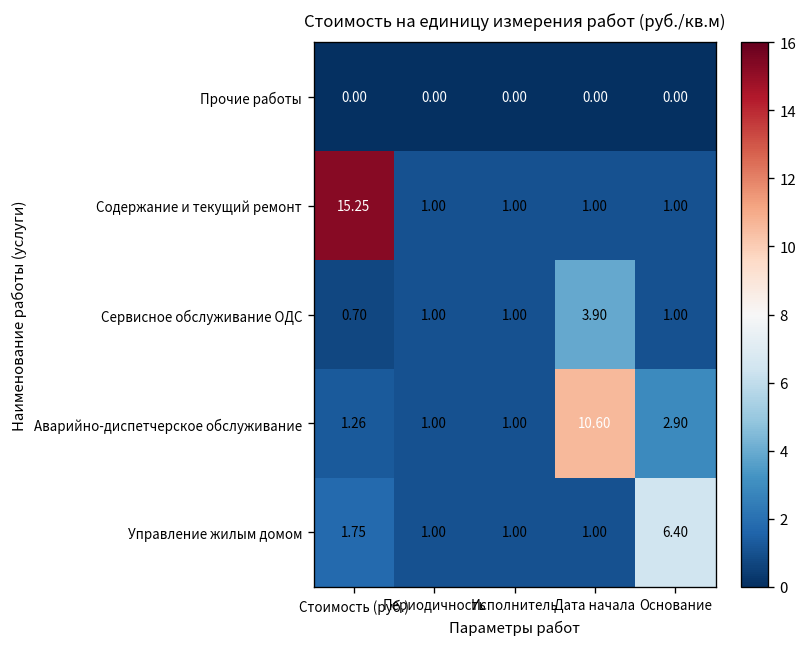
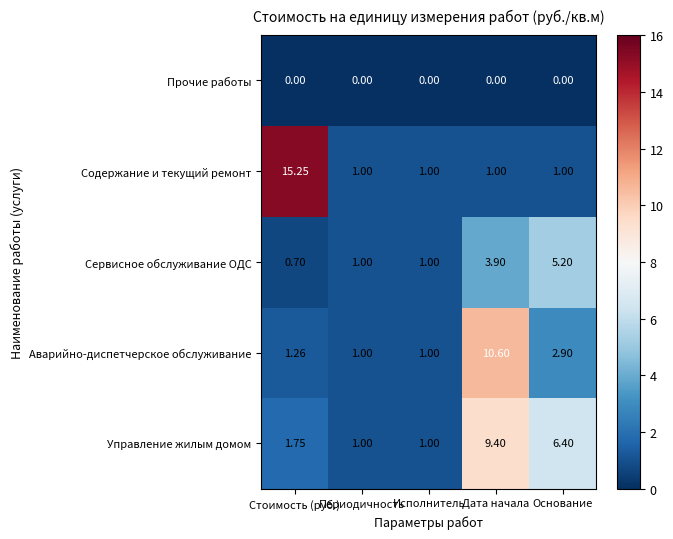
Сервисное обслуживание ОДС, Основание: 1.00 -> 5.20
Управление жилым домом, Дата начала: 1.00 -> 9.40
